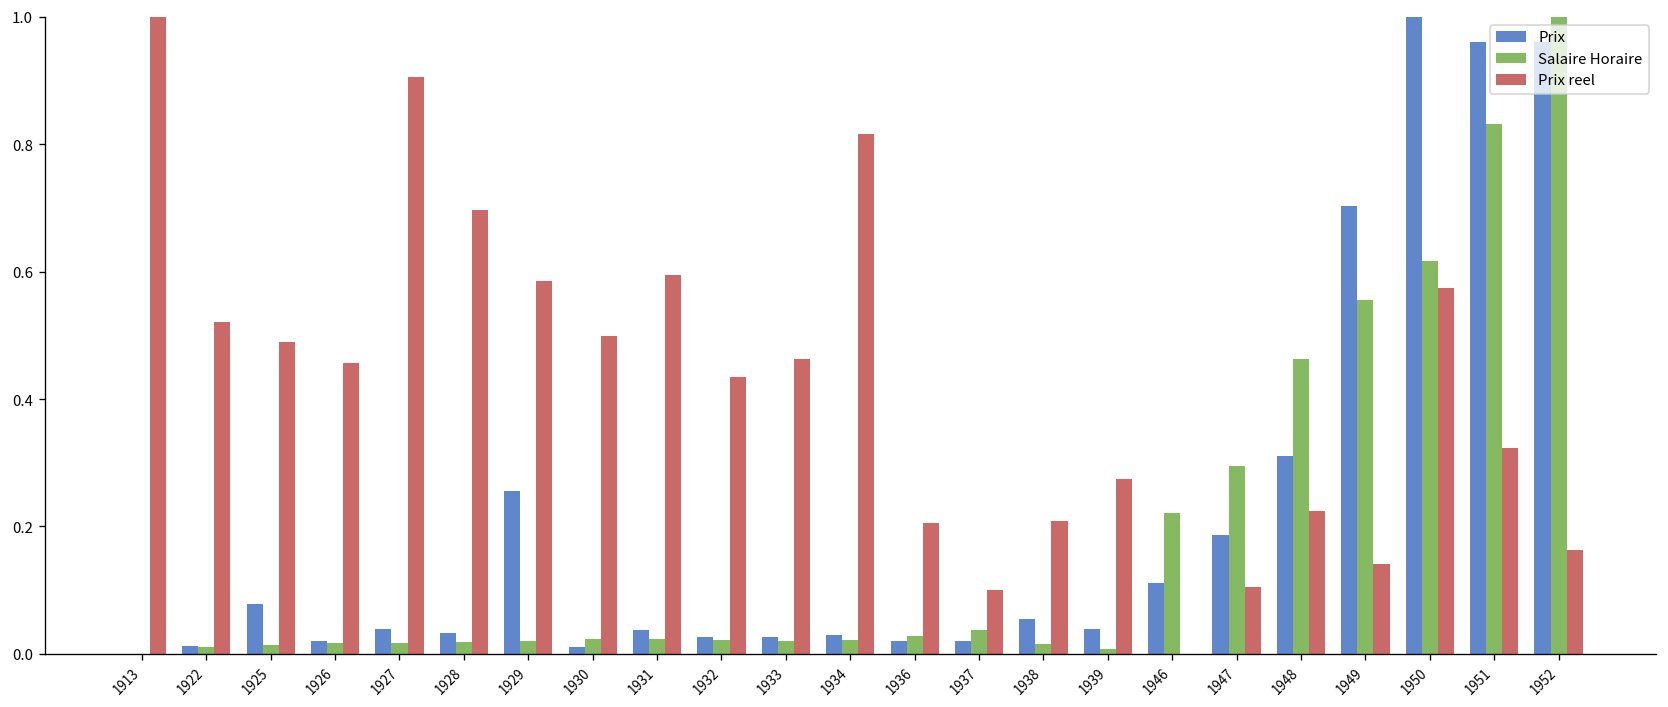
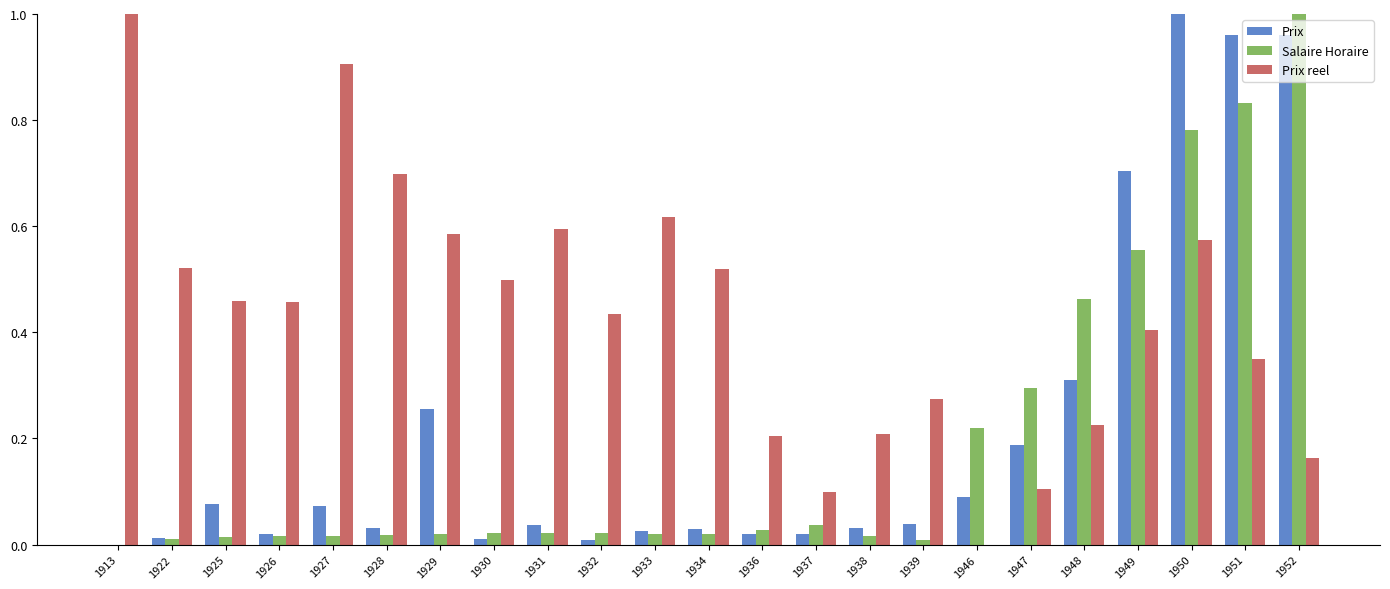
Prix reel, 1925: 0.49 -> 0.46
Prix, 1927: 0.04 -> 0.07
Prix, 1932: 0.03 -> 0.01
Prix reel, 1933: 0.46 -> 0.62
Prix reel, 1934: 0.82 -> 0.52
Prix, 1938: 0.05 -> 0.03
Prix, 1946: 0.11 -> 0.09
Prix reel, 1949: 0.14 -> 0.40
Salaire Horaire, 1950: 0.62 -> 0.78
Prix reel, 1951: 0.32 -> 0.35
